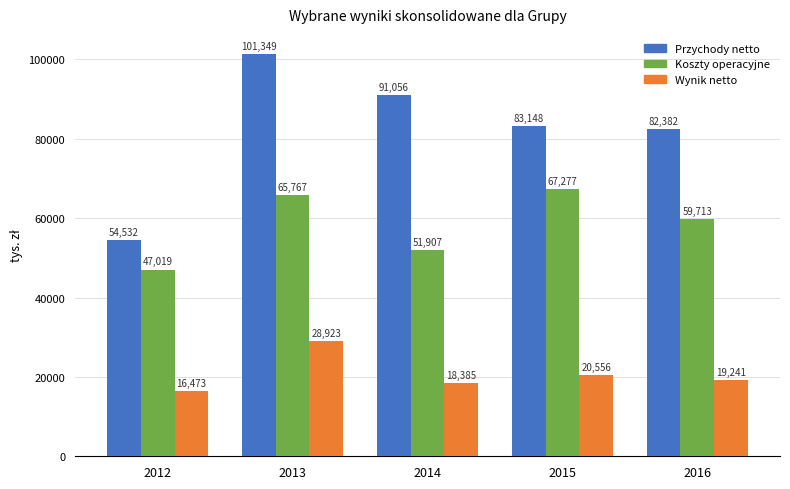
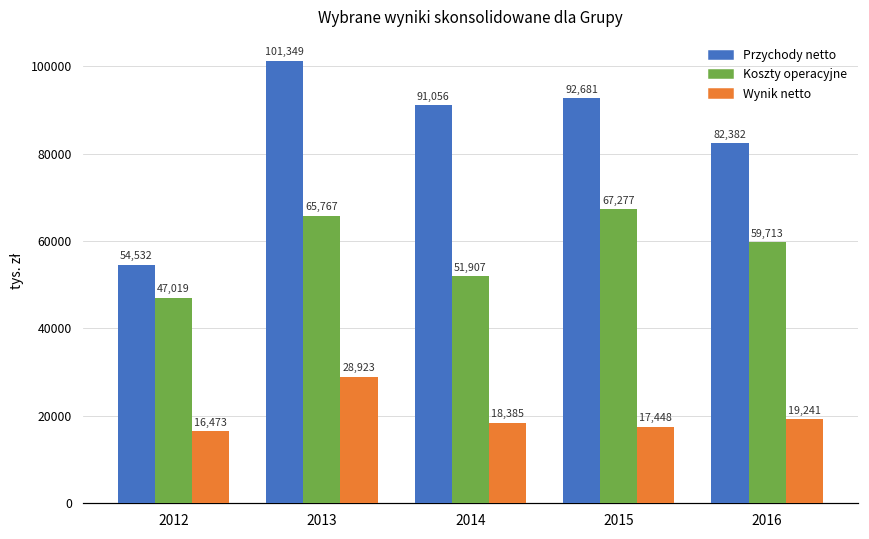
Przychody netto, 2015: 83,148 -> 92,681
Wynik netto, 2015: 20,556 -> 17,448
